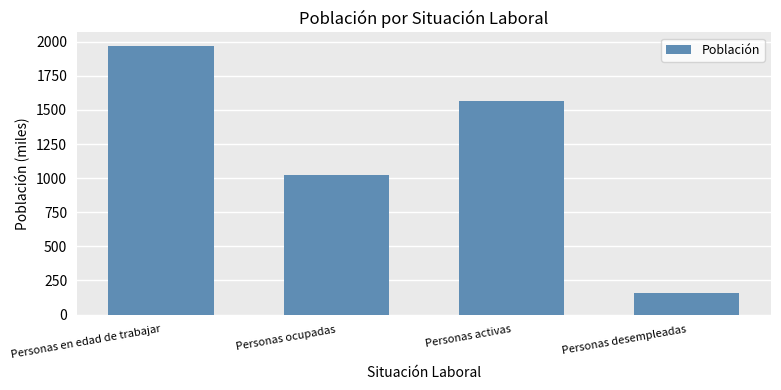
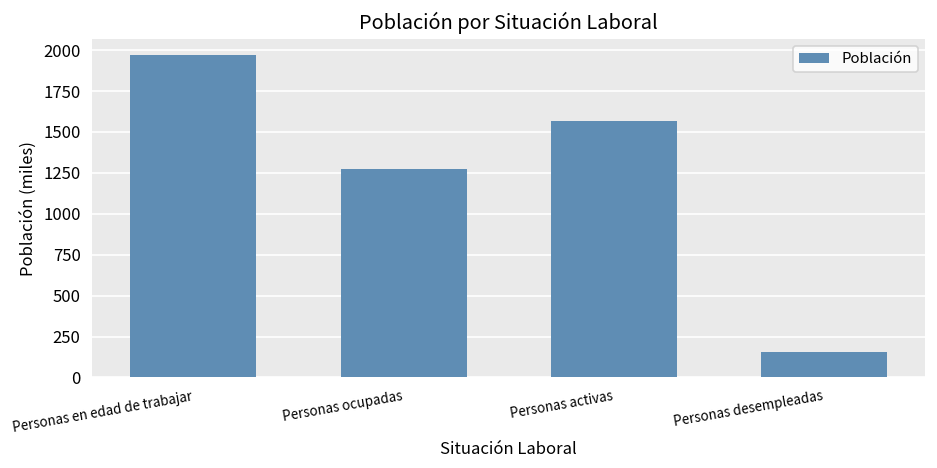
Personas ocupadas: 1020 -> 1270
